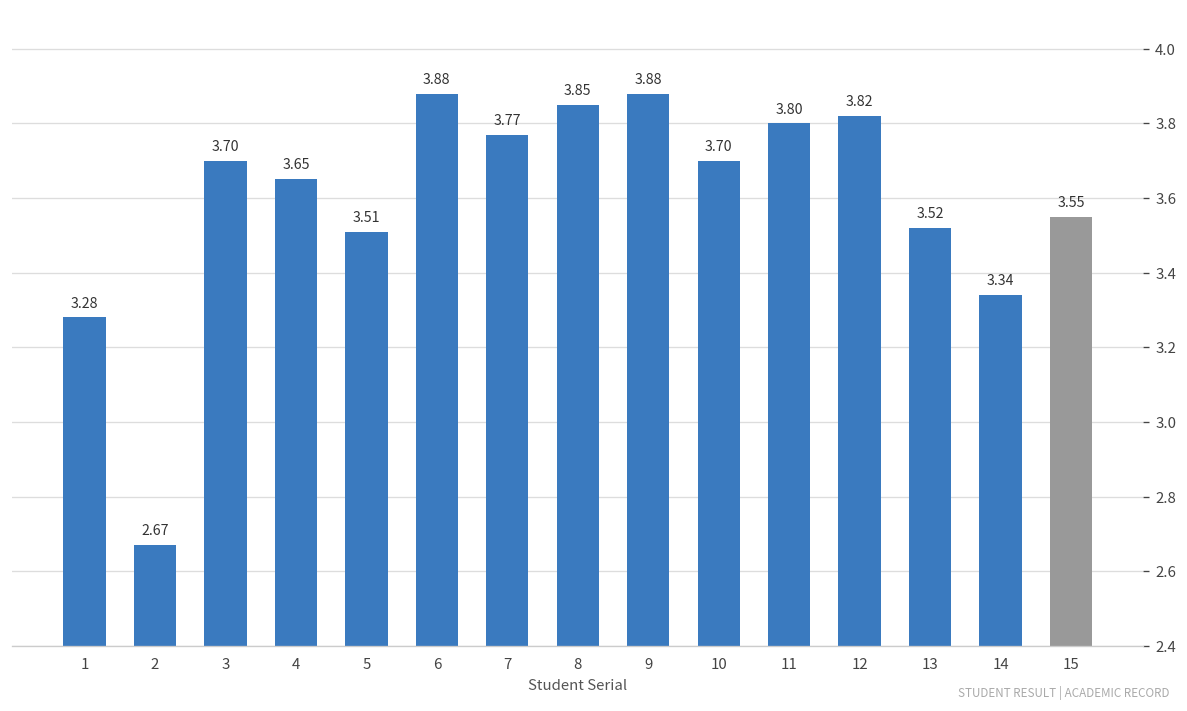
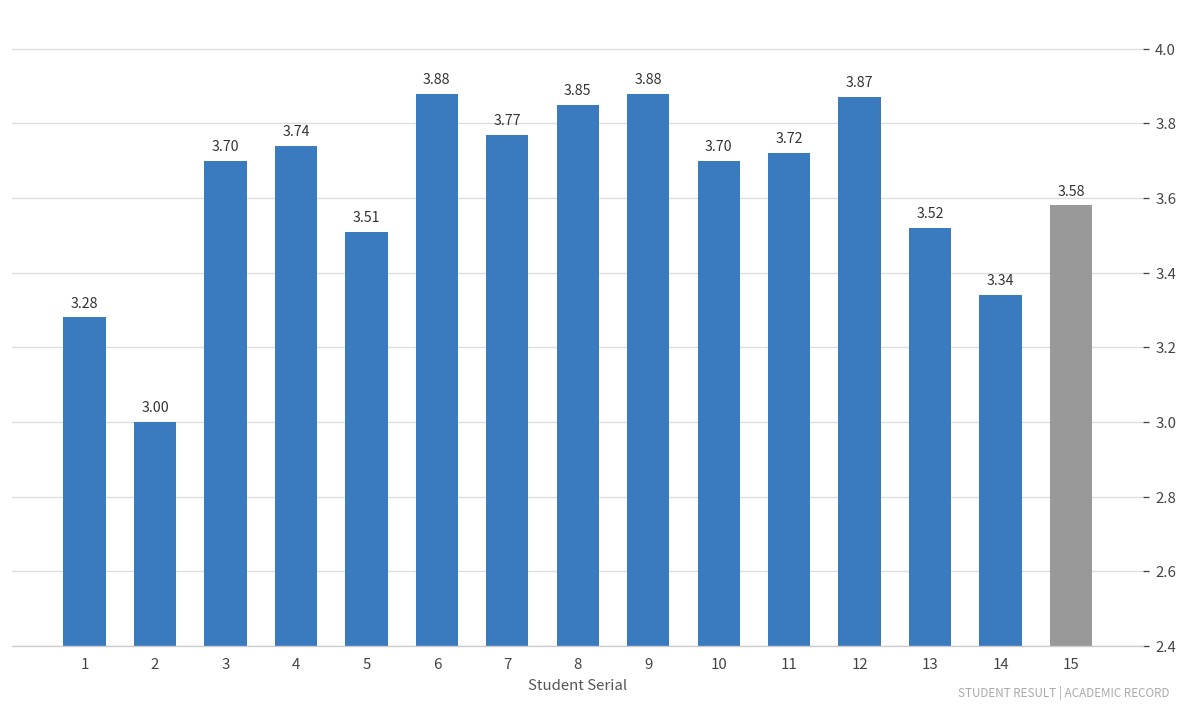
2: 2.67 -> 3.00
4: 3.65 -> 3.74
11: 3.80 -> 3.72
12: 3.82 -> 3.87
15: 3.55 -> 3.58
